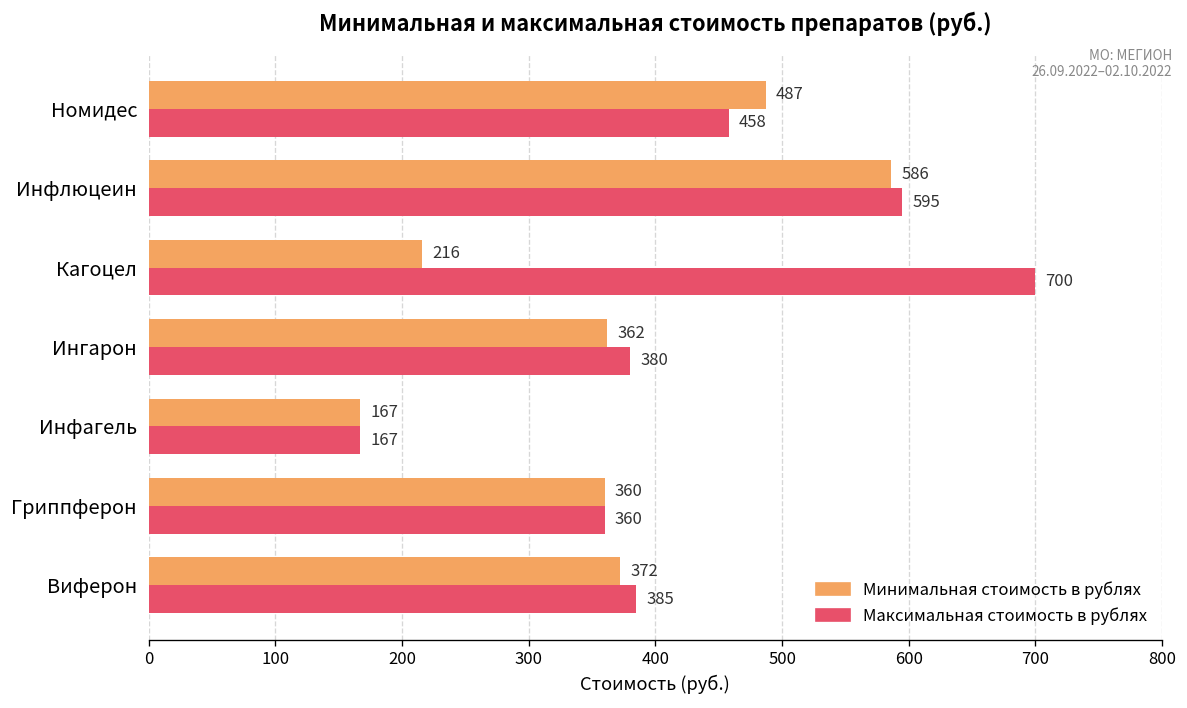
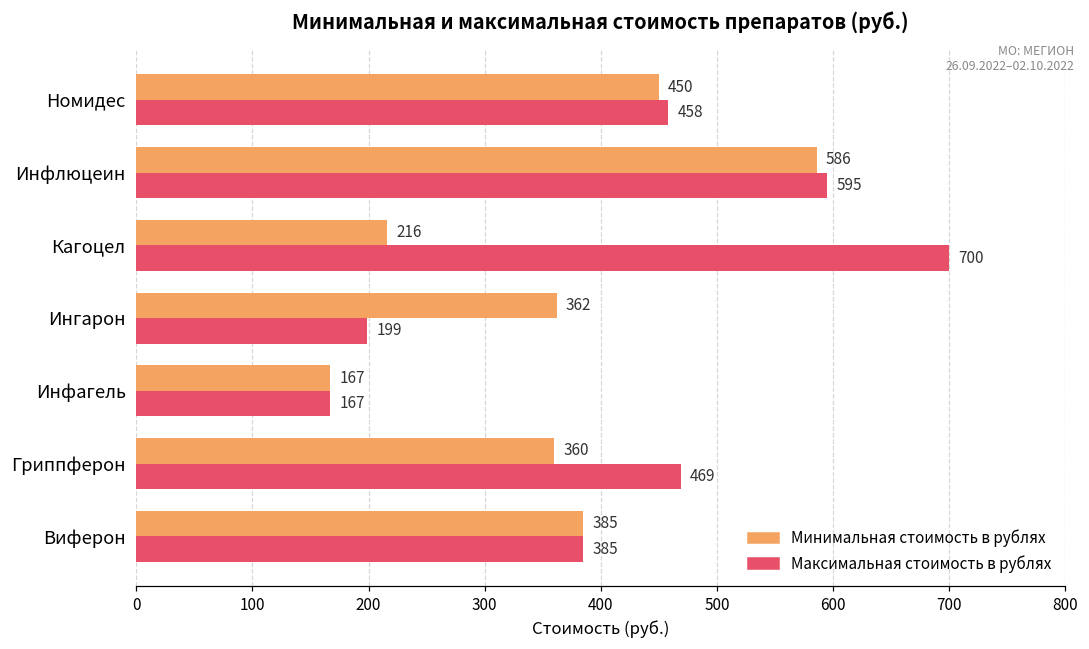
Минимальная стоимость в рублях, Номидес: 487 -> 450
Максимальная стоимость в рублях, Ингарон: 380 -> 199
Максимальная стоимость в рублях, Гриппферон: 360 -> 469
Минимальная стоимость в рублях, Виферон: 372 -> 385
